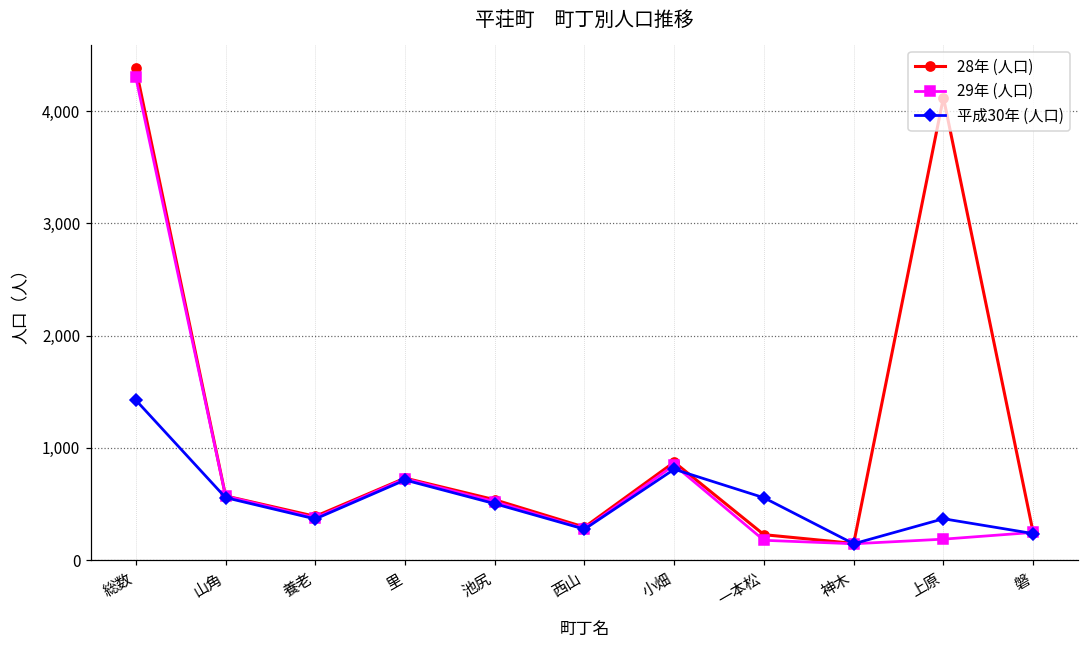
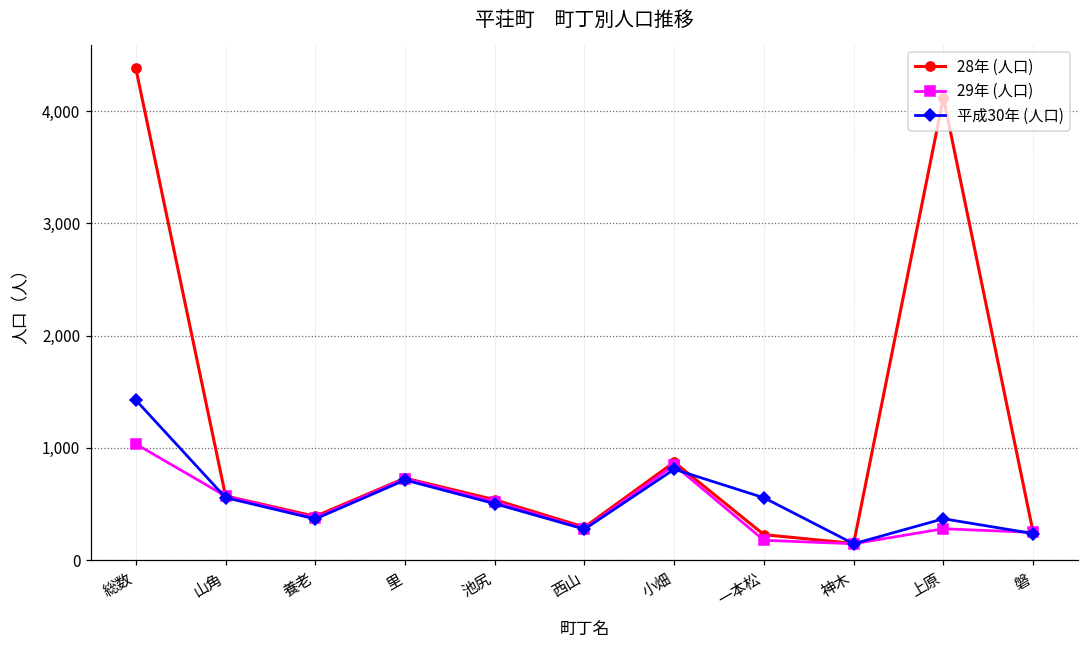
29年 (人口), 総数: 4,300 -> 1,040
29年 (人口), 上原: 190 -> 280
